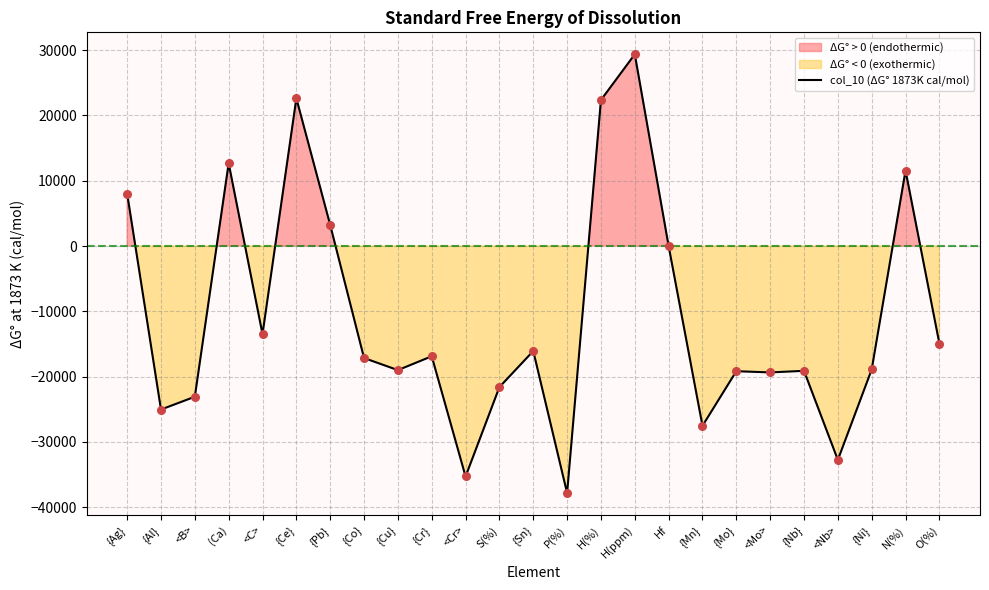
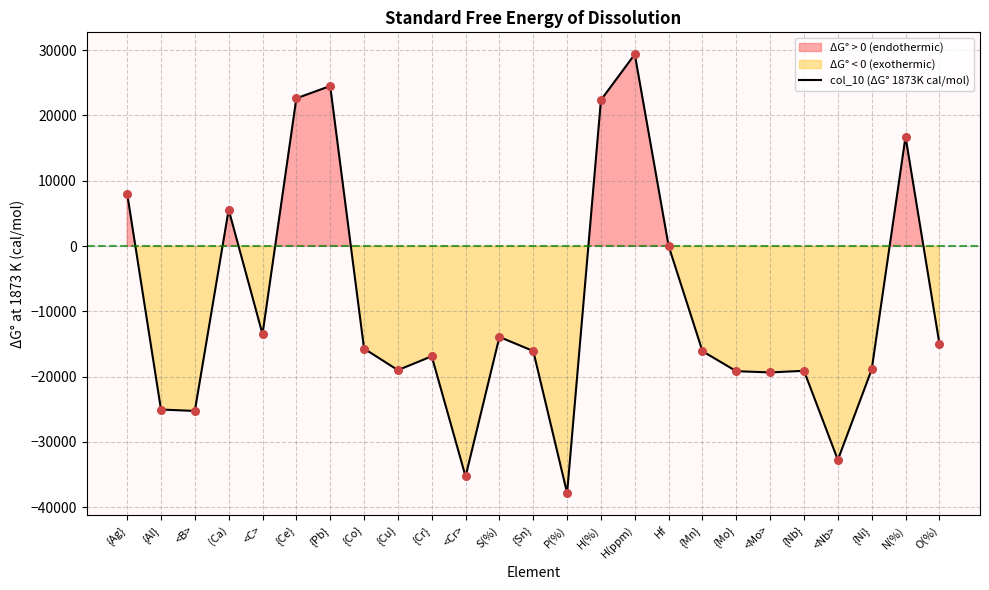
<B>: -23000 -> -25000
(Ca): 13000 -> 6000
{Pb}: 3000 -> 24000
{Co}: -17000 -> -16000
S(%): -22000 -> -14000
{Mn}: -28000 -> -16000
N(%): 12000 -> 17000
